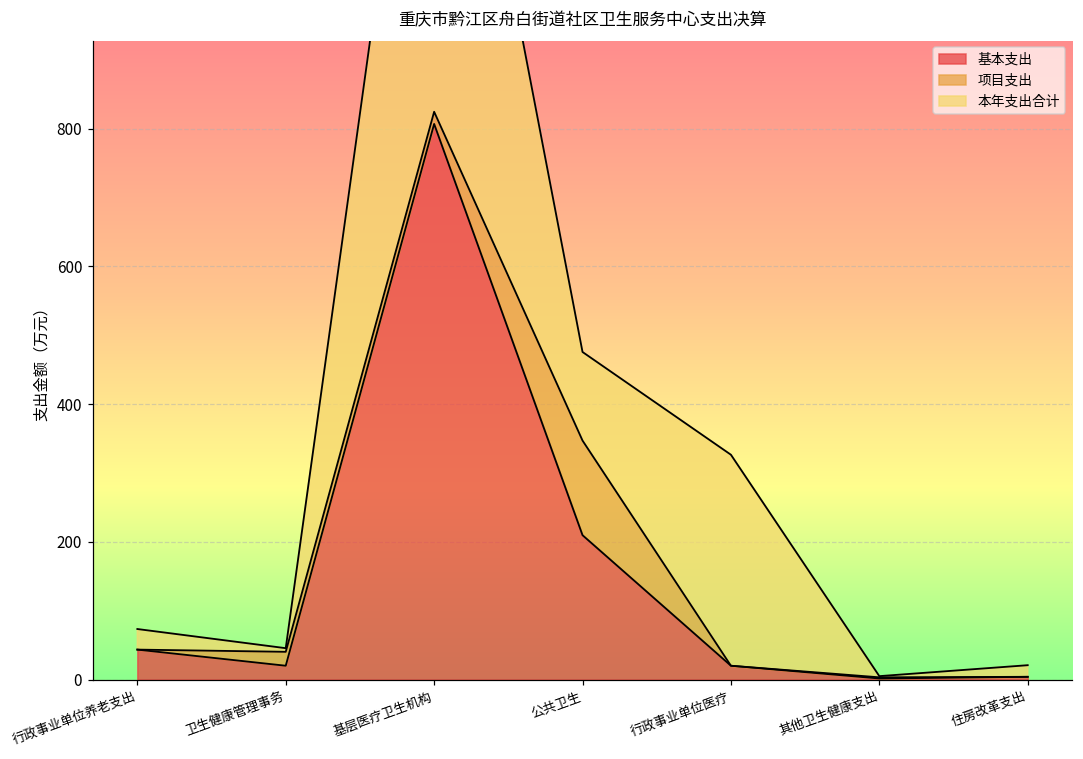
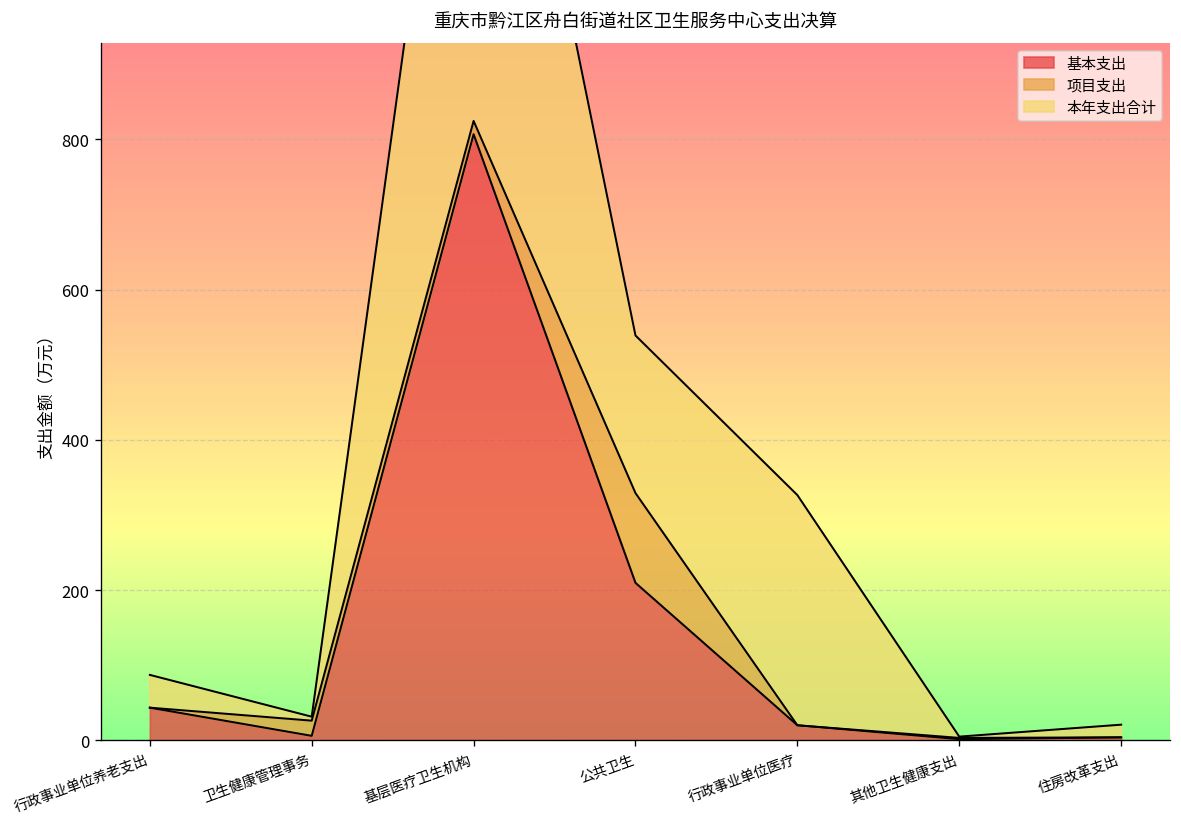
本年支出合计, 行政事业单位养老支出: 30 -> 40
基本支出, 卫生健康管理事务: 20 -> 10
项目支出, 公共卫生: 140 -> 120
本年支出合计, 公共卫生: 130 -> 210
